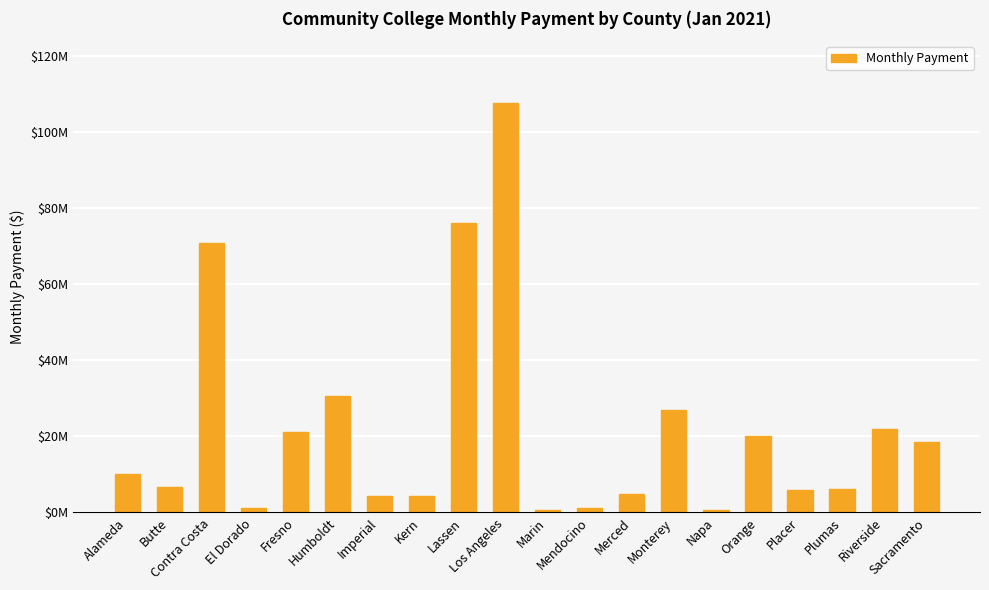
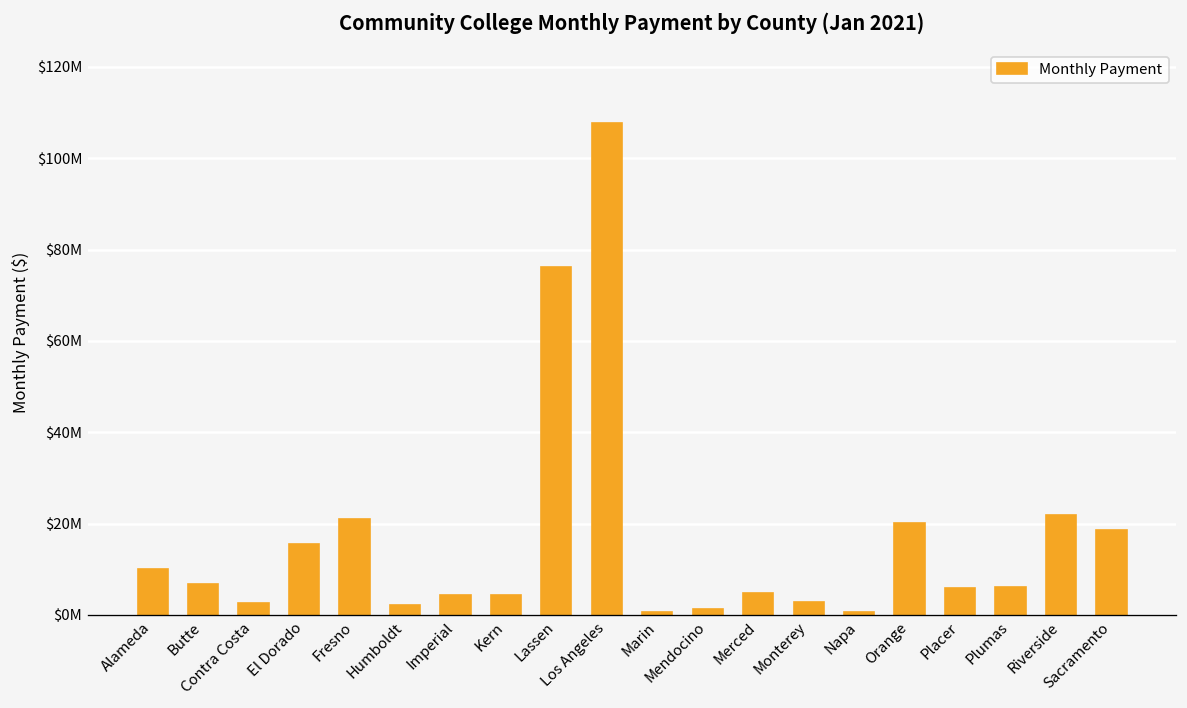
Contra Costa: $71000000 -> $3000000
El Dorado: $1000000 -> $15000000
Humboldt: $31000000 -> $2000000
Monterey: $27000000 -> $3000000
